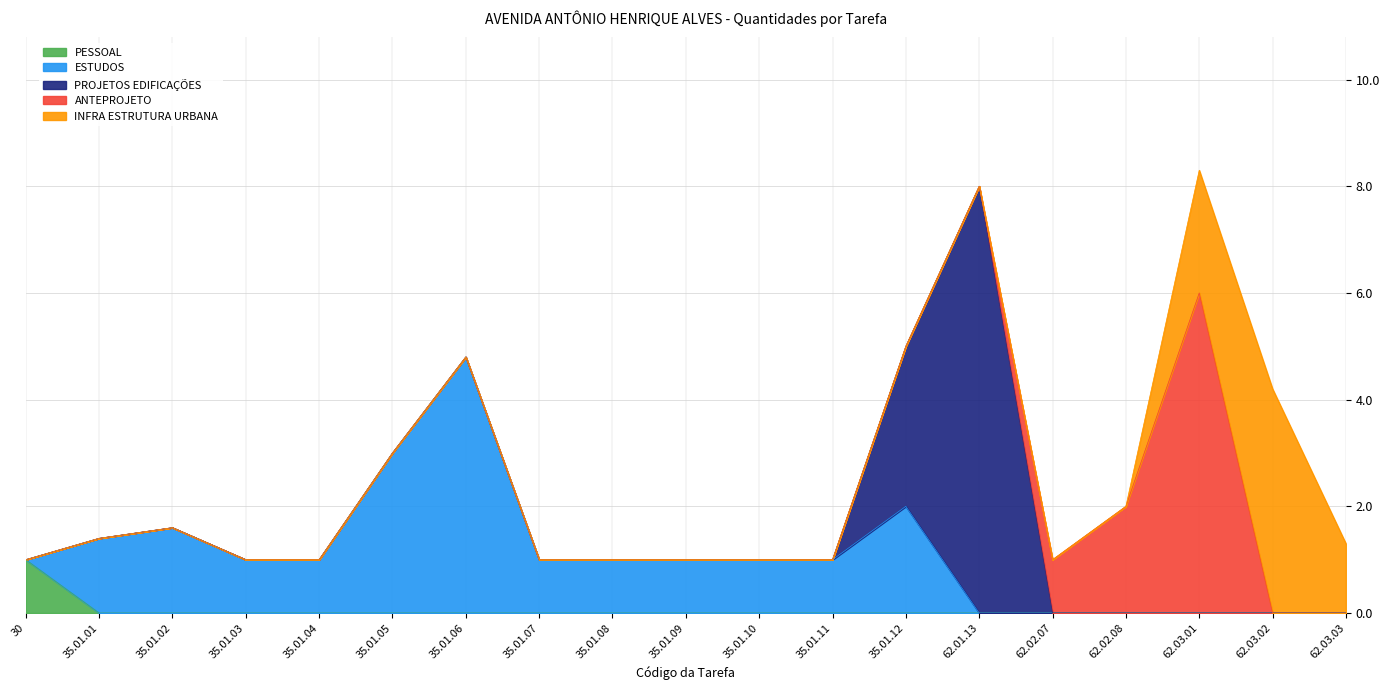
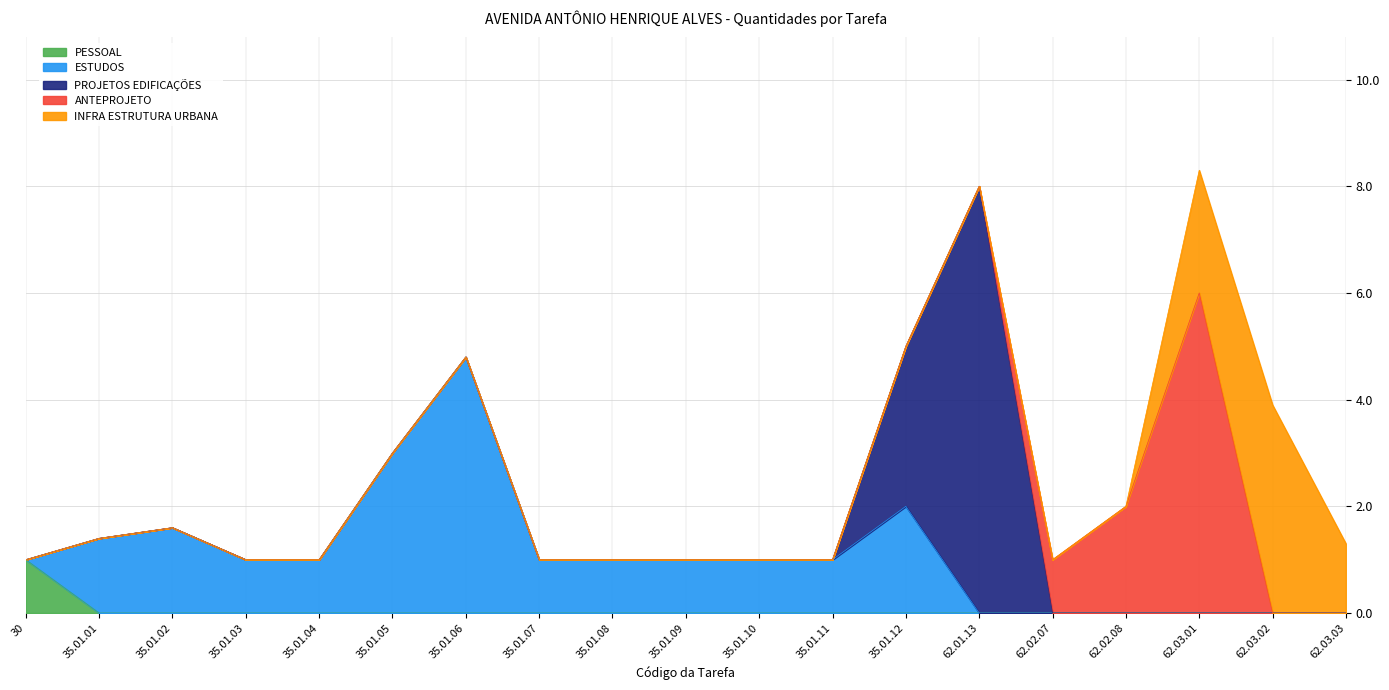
INFRA ESTRUTURA URBANA, 62.03.02: 4.2 -> 3.9
